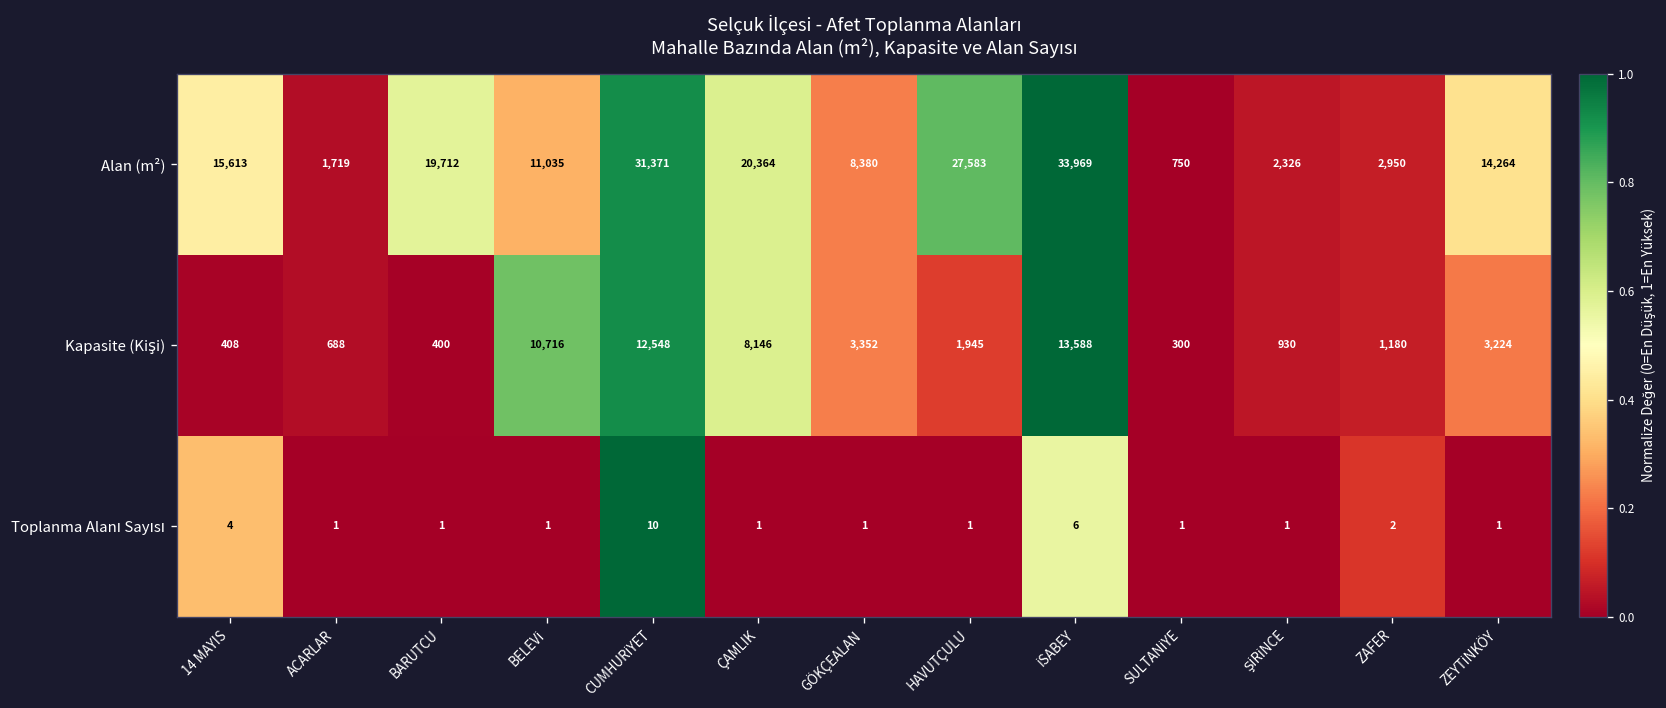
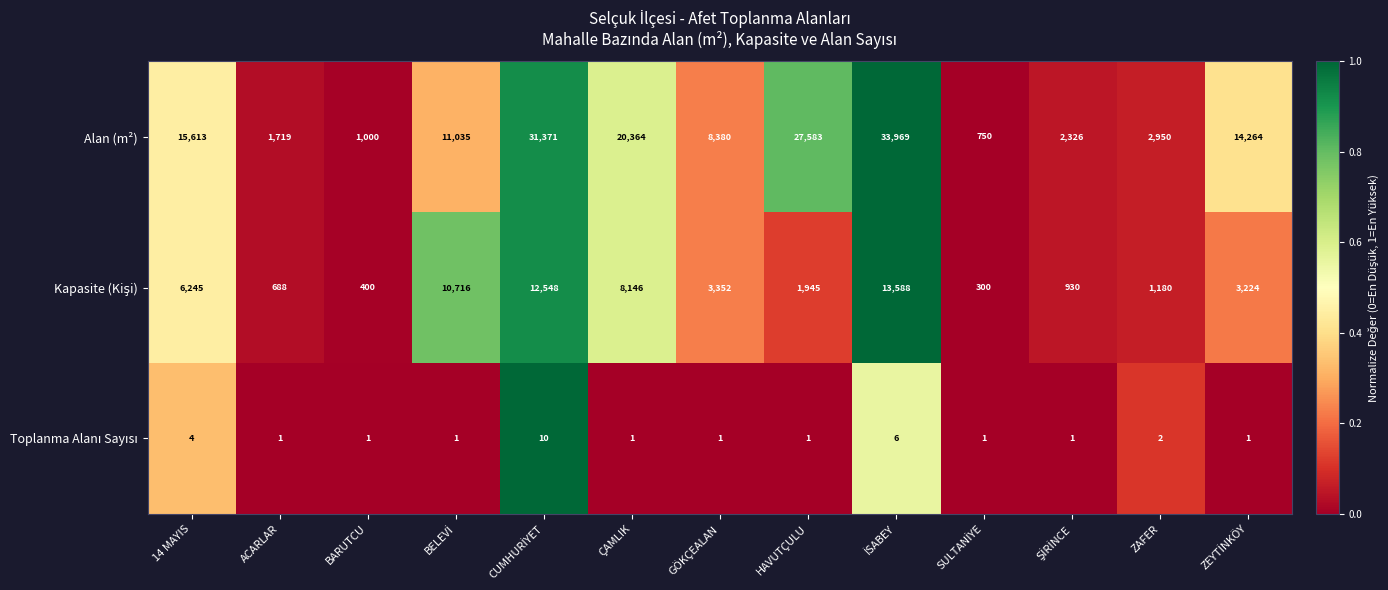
Alan (m²), BARUTCU: 19,712 -> 1,000
Kapasite (Kişi), 14 MAYIS: 408 -> 6,245
